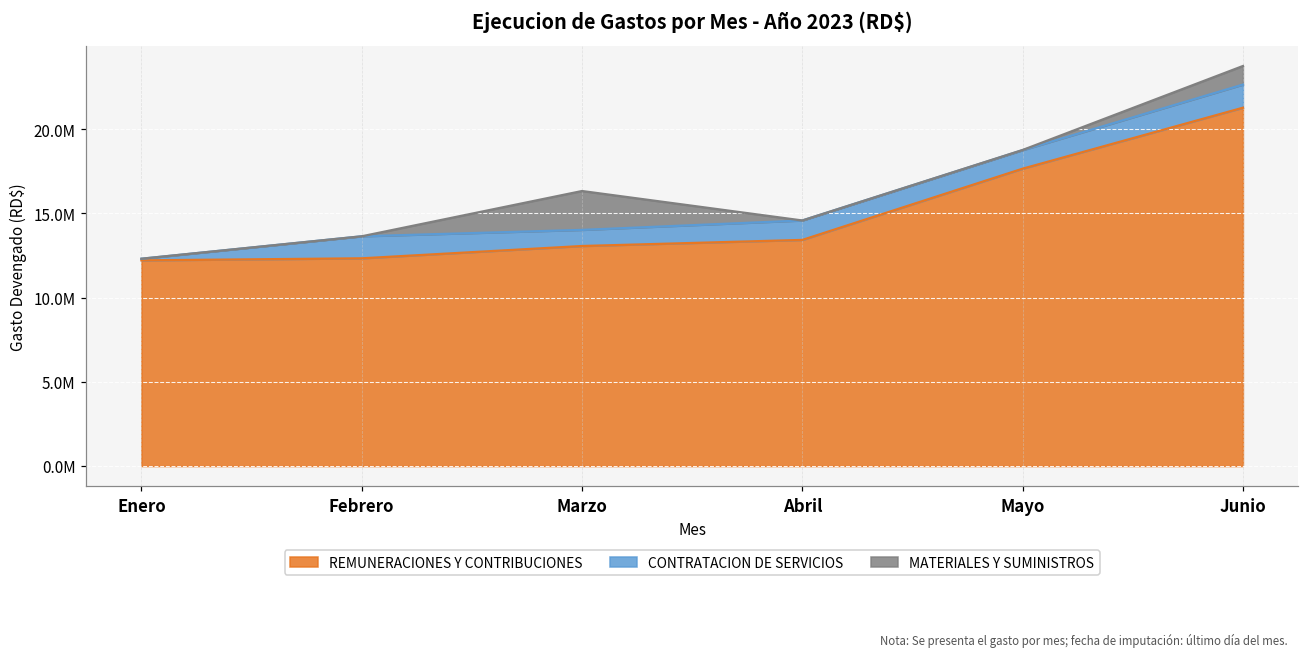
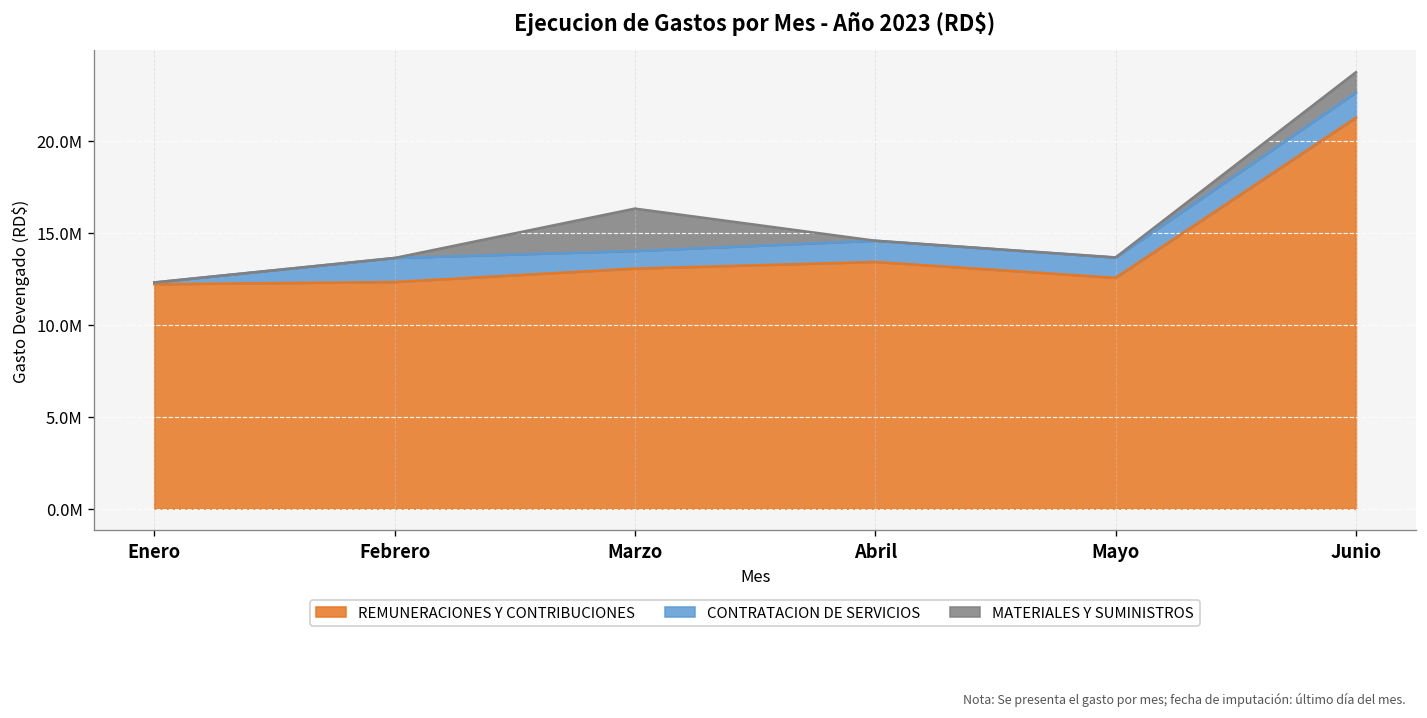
REMUNERACIONES Y CONTRIBUCIONES, Mayo: 17700000 -> 12600000
